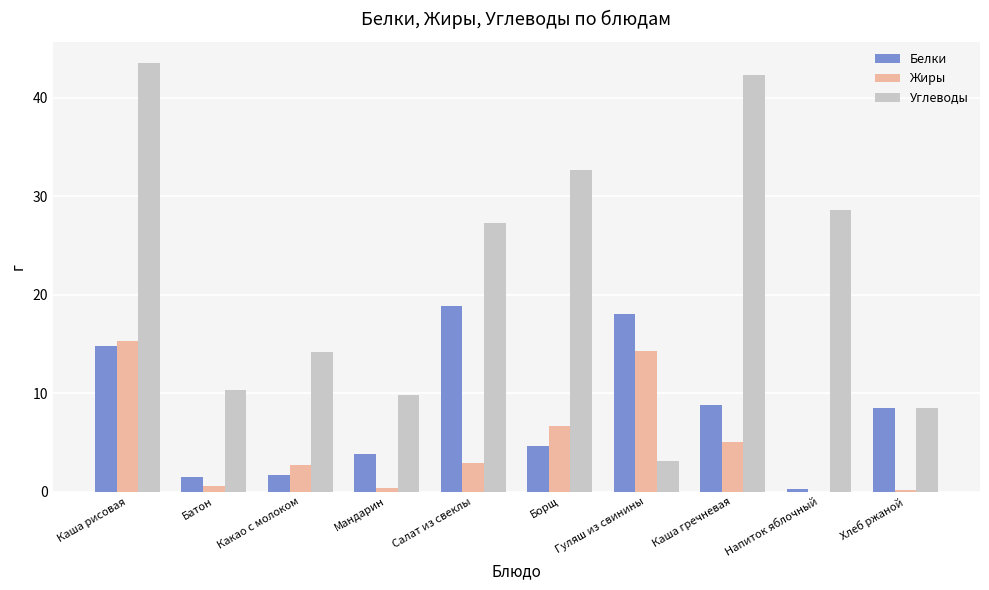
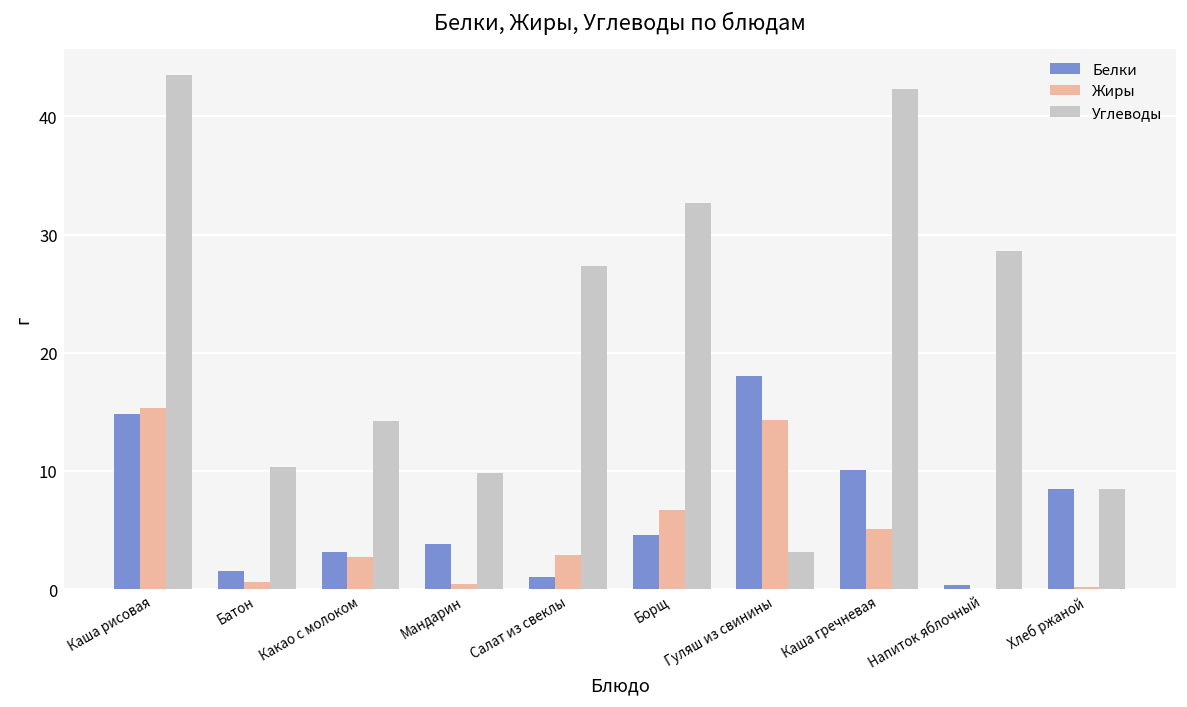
Белки, Какао с молоком: 2 -> 3
Белки, Салат из свеклы: 19 -> 1
Белки, Каша гречневая: 9 -> 10
